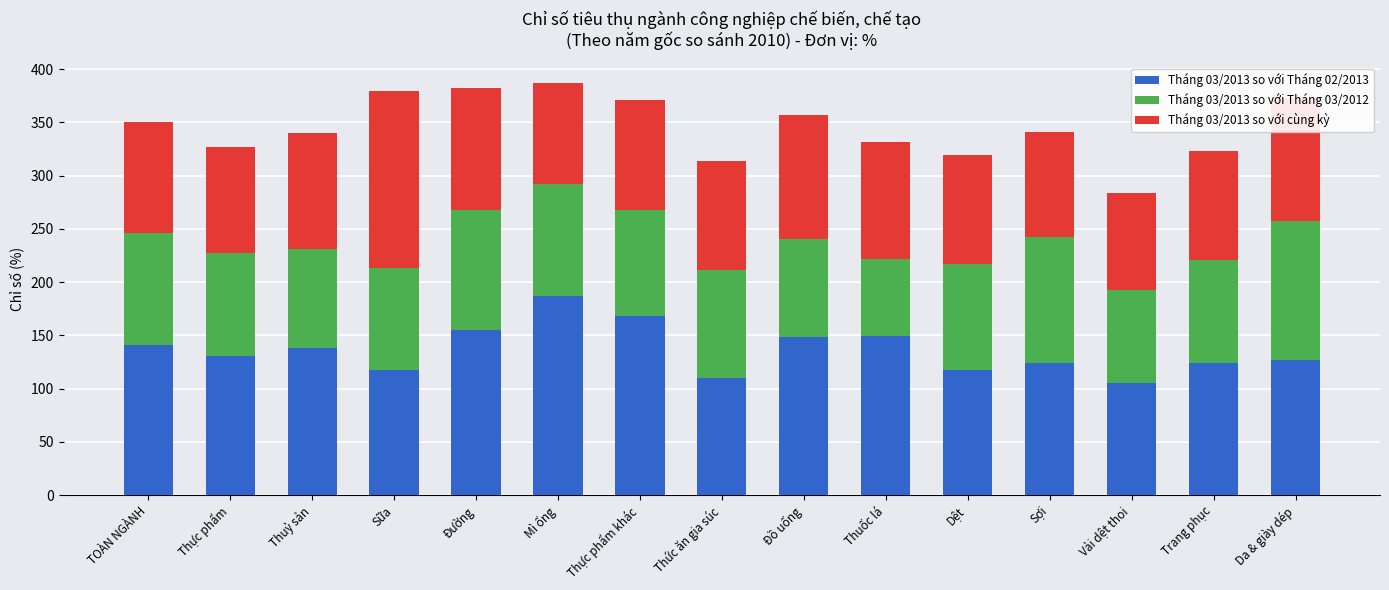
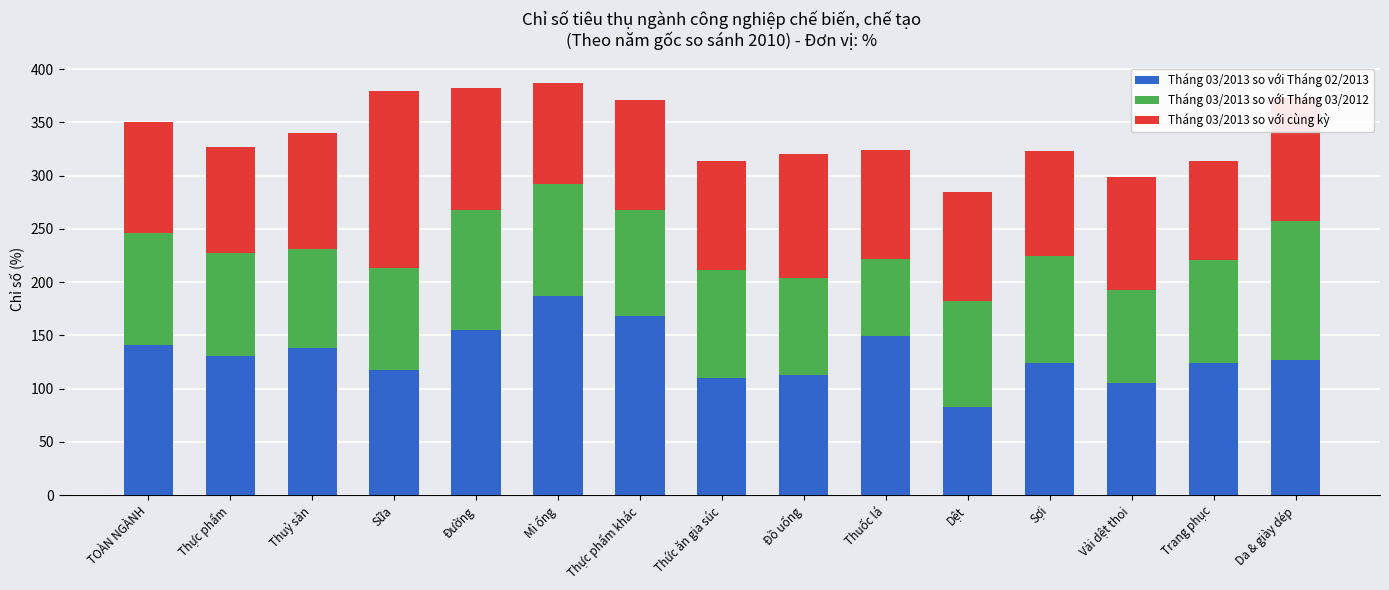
Tháng 03/2013 so với Tháng 02/2013, Đồ uống: 149 -> 113
Tháng 03/2013 so với cùng kỳ, Thuốc lá: 110 -> 102
Tháng 03/2013 so với Tháng 02/2013, Dệt: 118 -> 83
Tháng 03/2013 so với Tháng 03/2012, Sợi: 119 -> 101
Tháng 03/2013 so với cùng kỳ, Vải dệt thoi: 91 -> 106
Tháng 03/2013 so với cùng kỳ, Trang phục: 102 -> 94
